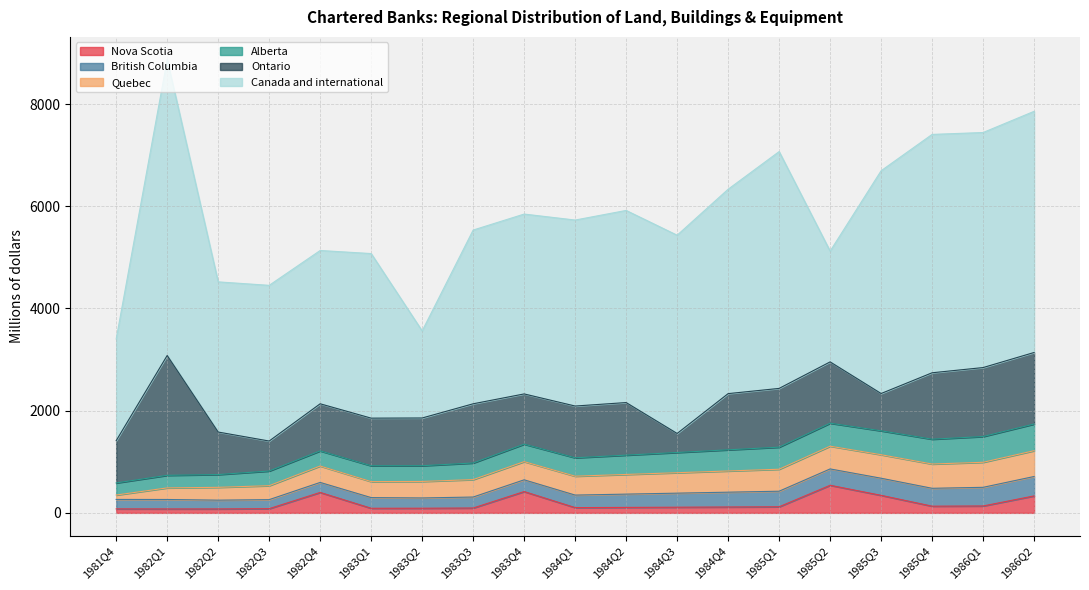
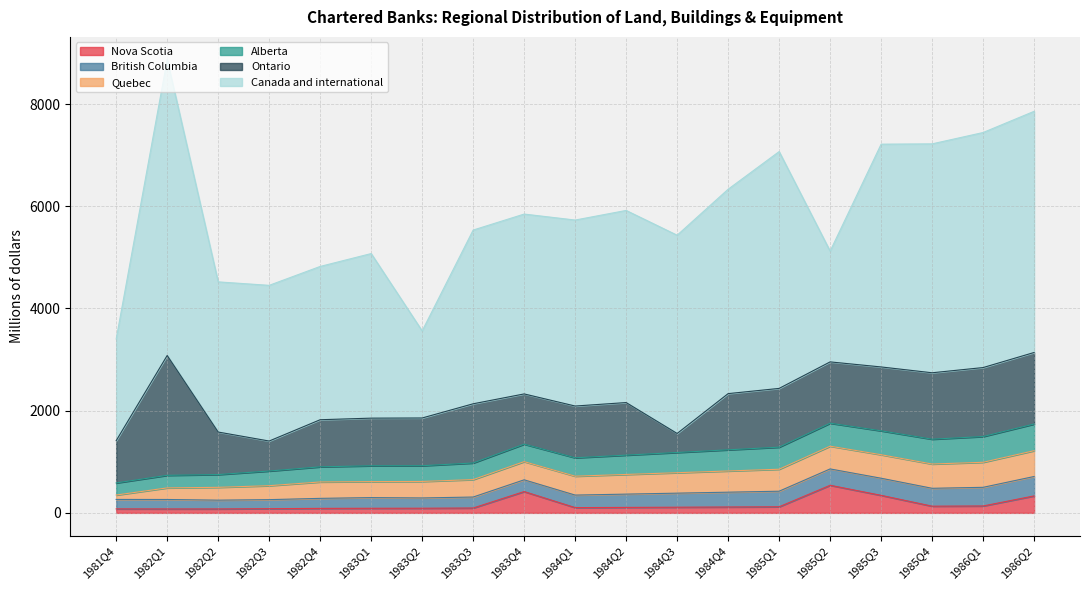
Nova Scotia, 1982Q4: 400 -> 100
Ontario, 1985Q3: 700 -> 1300
Canada and international, 1985Q4: 4700 -> 4500
